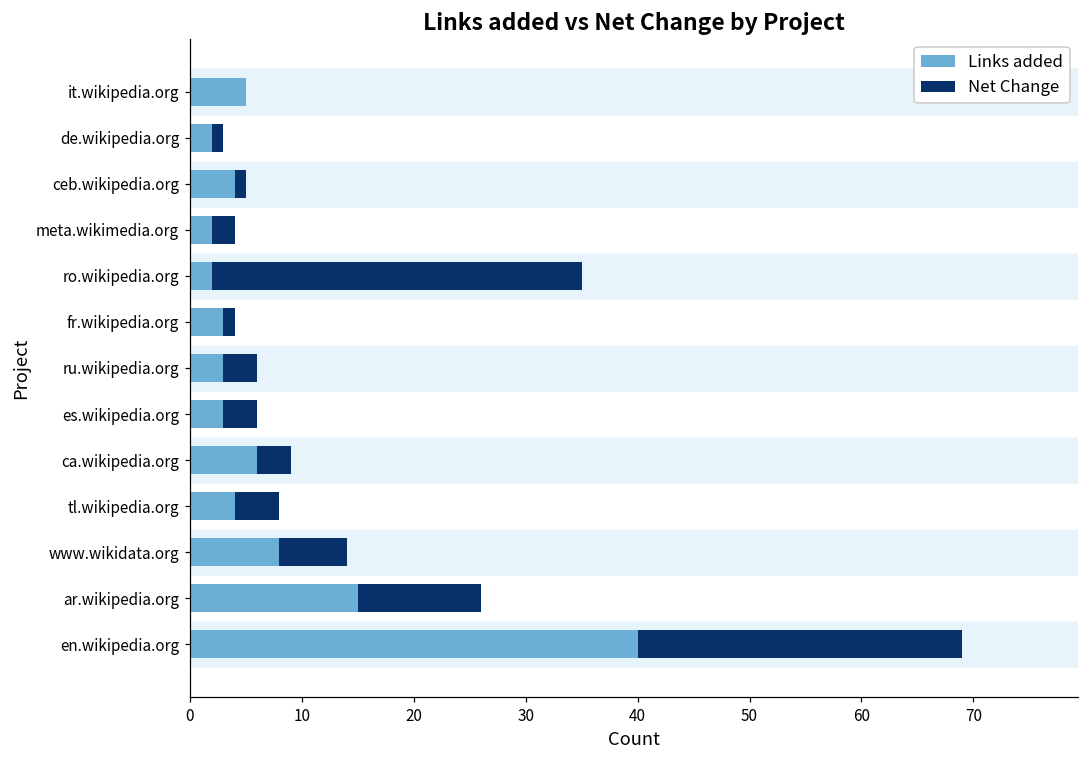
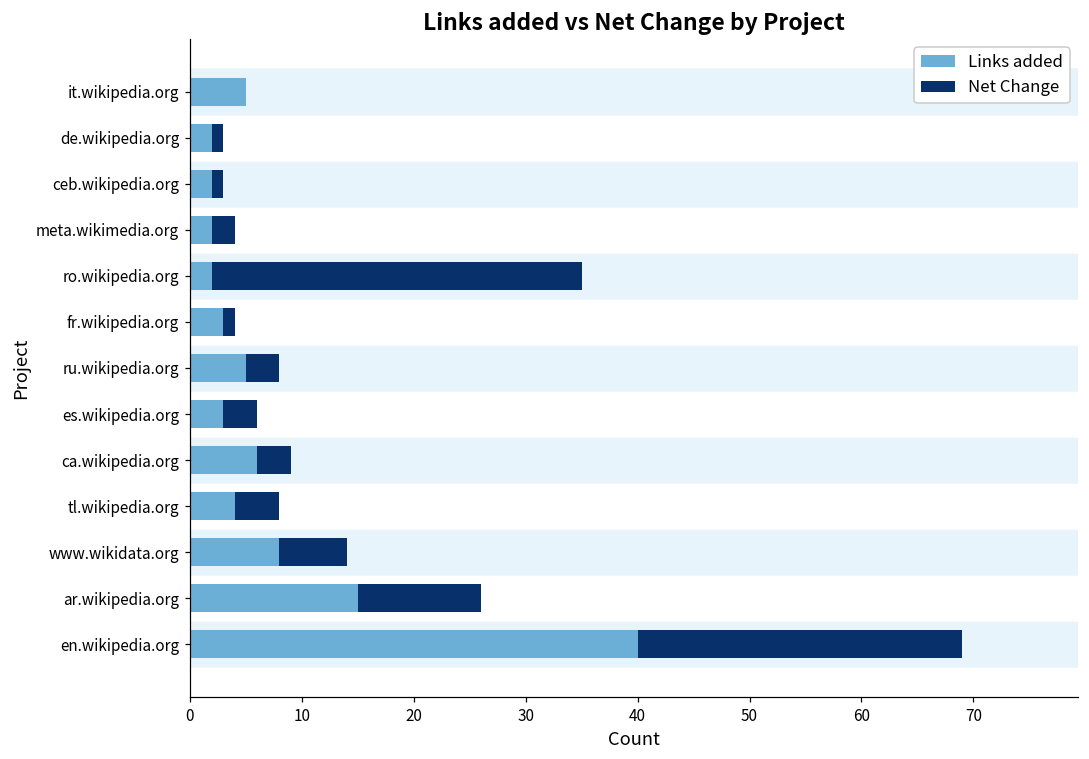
Links added, ceb.wikipedia.org: 4 -> 2
Links added, ru.wikipedia.org: 3 -> 5
